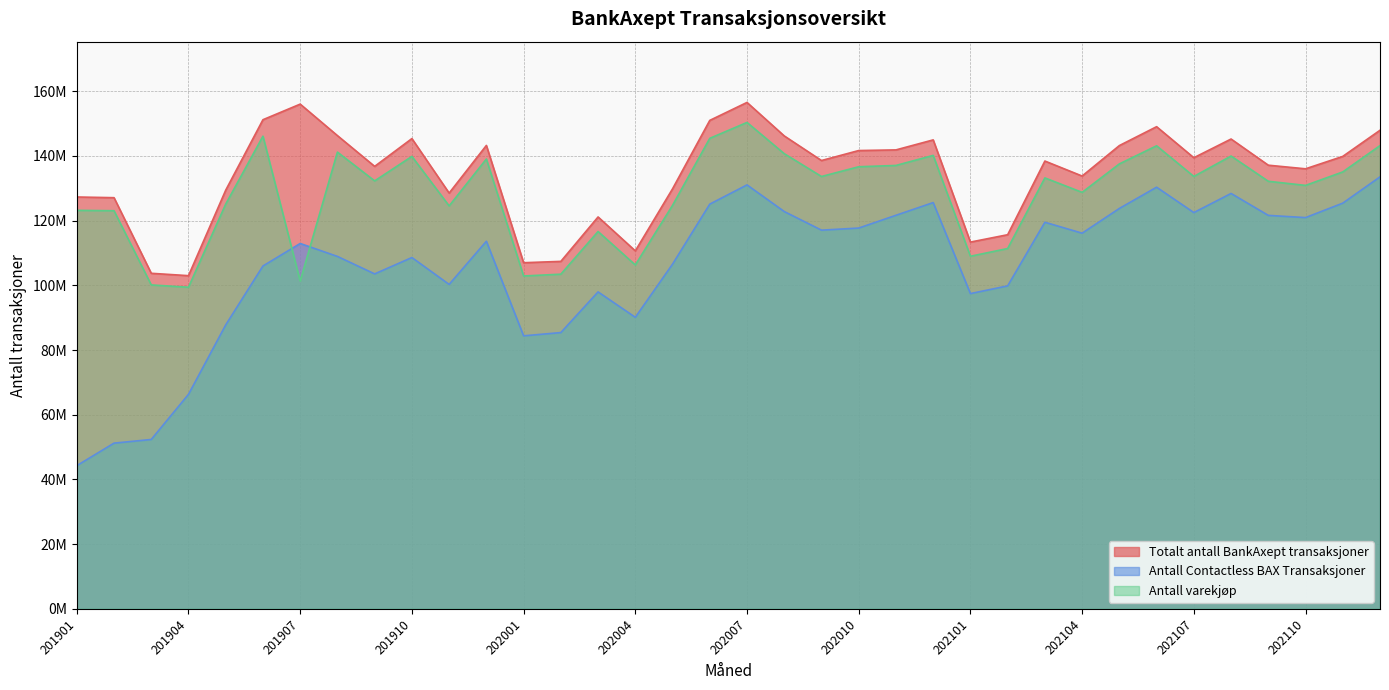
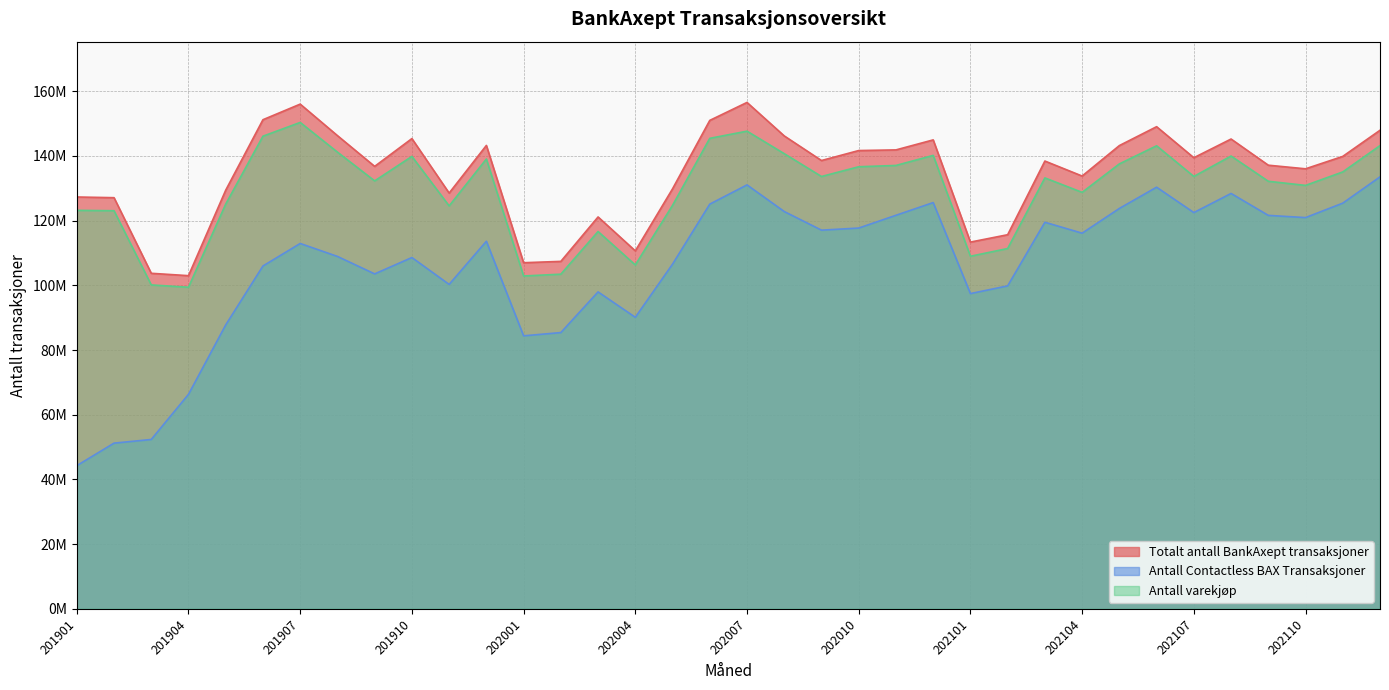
Antall varekjøp, 201907: 101000000 -> 150000000
Antall varekjøp, 202007: 150000000 -> 148000000
